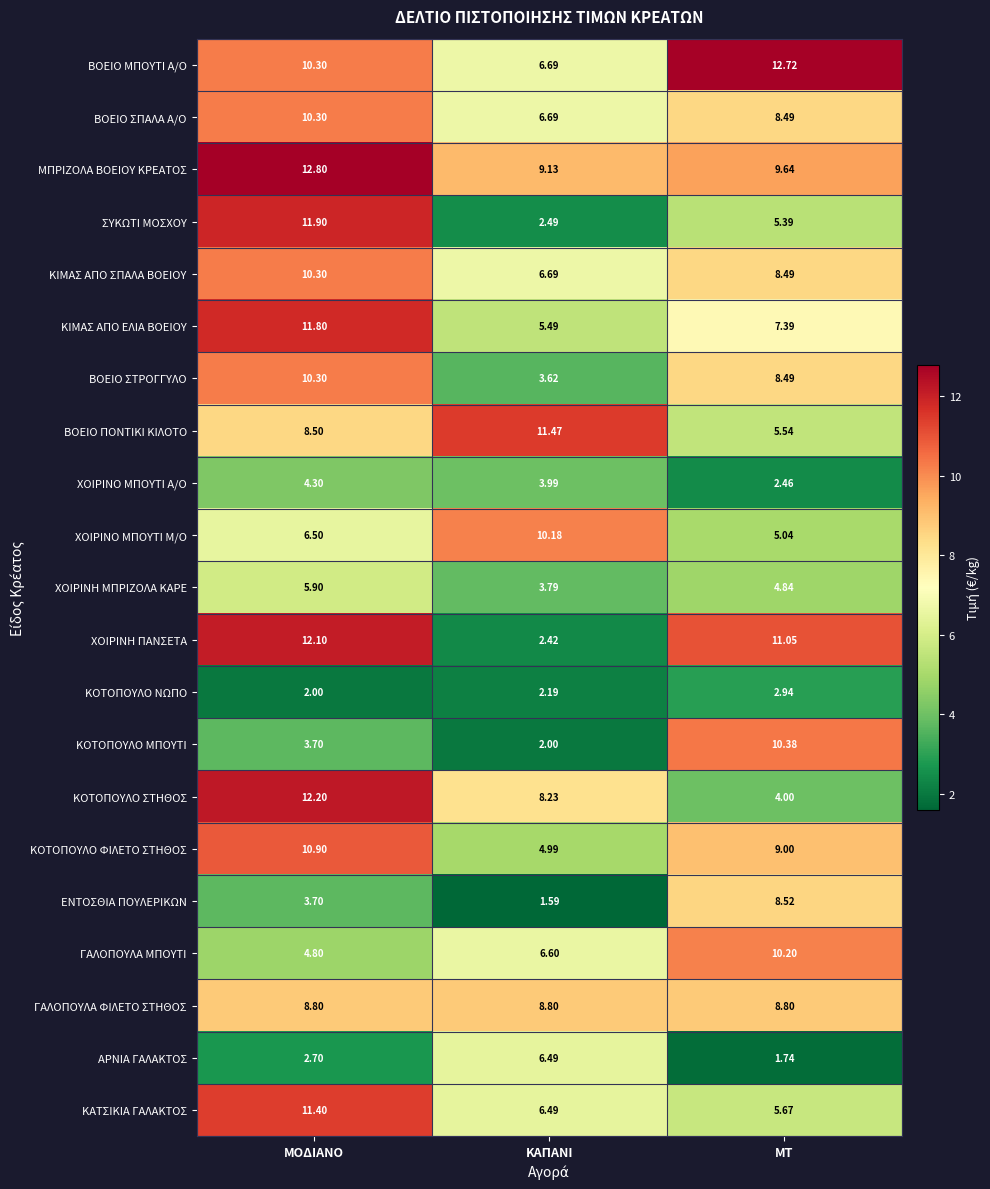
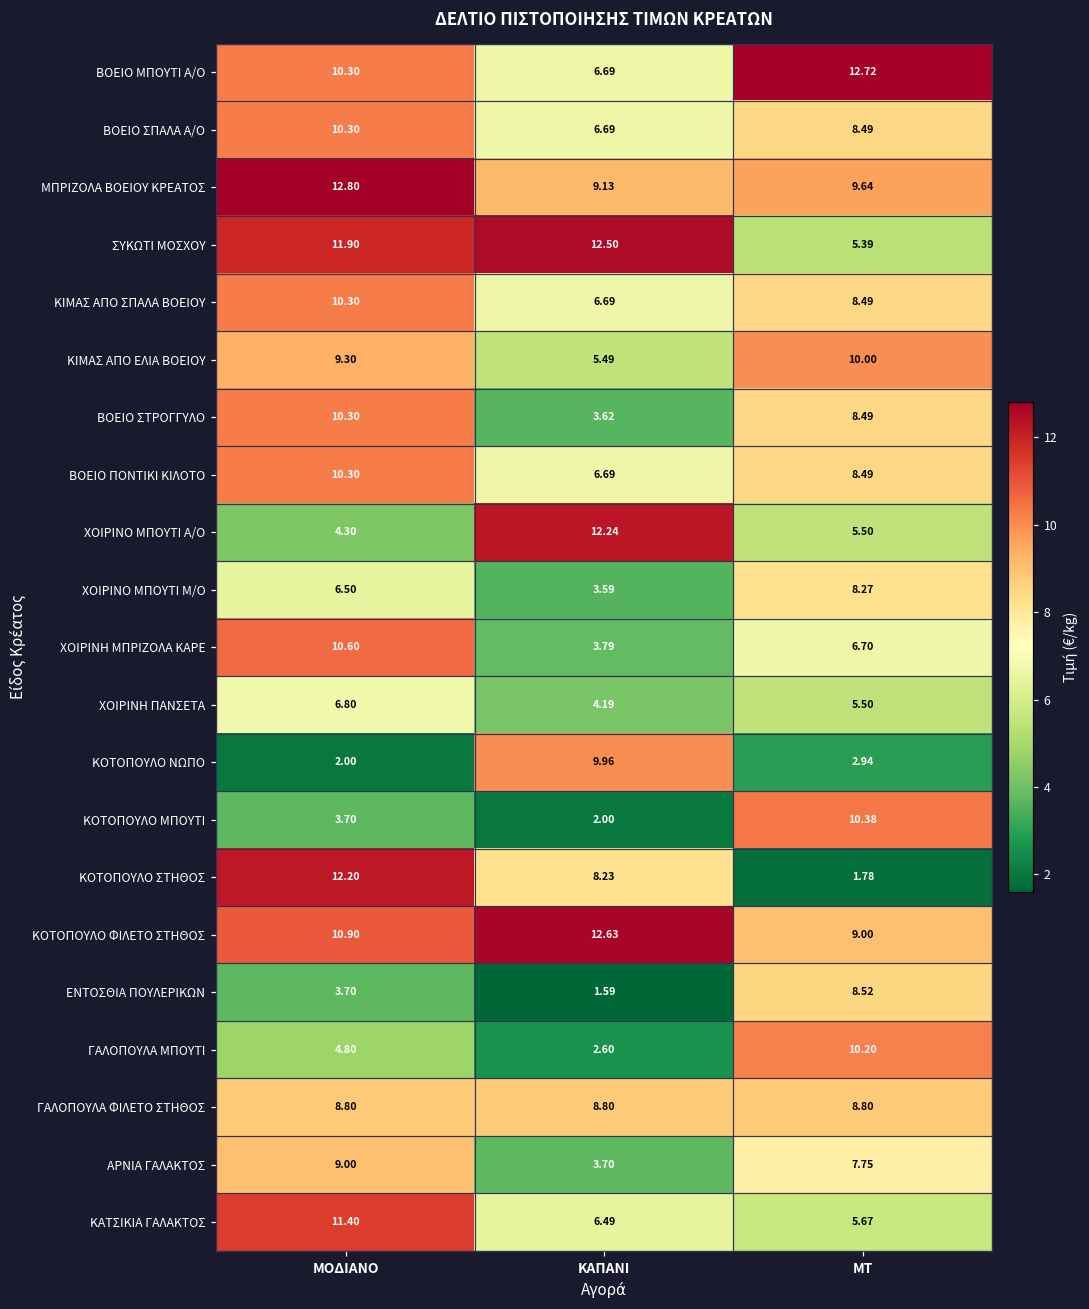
ΣΥΚΩΤΙ ΜΟΣΧΟΥ, ΚΑΠΑΝΙ: 2.49 -> 12.50
ΚΙΜΑΣ ΑΠO ΕΛΙΑ ΒΟΕΙΟΥ, ΜΟΔΙΑΝΟ: 11.80 -> 9.30
ΚΙΜΑΣ ΑΠO ΕΛΙΑ ΒΟΕΙΟΥ, ΜΤ: 7.39 -> 10.00
ΒΟΕΙΟ ΠΟΝΤΙΚΙ ΚΙΛΟΤΟ, ΜΟΔΙΑΝΟ: 8.50 -> 10.30
ΒΟΕΙΟ ΠΟΝΤΙΚΙ ΚΙΛΟΤΟ, ΚΑΠΑΝΙ: 11.47 -> 6.69
ΒΟΕΙΟ ΠΟΝΤΙΚΙ ΚΙΛΟΤΟ, ΜΤ: 5.54 -> 8.49
ΧΟΙΡΙΝΟ ΜΠΟΥΤΙ Α/Ο, ΚΑΠΑΝΙ: 3.99 -> 12.24
ΧΟΙΡΙΝΟ ΜΠΟΥΤΙ Α/Ο, ΜΤ: 2.46 -> 5.50
ΧΟΙΡΙΝΟ ΜΠΟΥΤΙ Μ/Ο, ΚΑΠΑΝΙ: 10.18 -> 3.59
ΧΟΙΡΙΝΟ ΜΠΟΥΤΙ Μ/Ο, ΜΤ: 5.04 -> 8.27
ΧΟΙΡΙΝΗ ΜΠΡΙΖΟΛΑ ΚΑΡΕ, ΜΟΔΙΑΝΟ: 5.90 -> 10.60
ΧΟΙΡΙΝΗ ΜΠΡΙΖΟΛΑ ΚΑΡΕ, ΜΤ: 4.84 -> 6.70
ΧΟΙΡΙΝΗ ΠΑΝΣΕΤΑ, ΜΟΔΙΑΝΟ: 12.10 -> 6.80
ΧΟΙΡΙΝΗ ΠΑΝΣΕΤΑ, ΚΑΠΑΝΙ: 2.42 -> 4.19
ΧΟΙΡΙΝΗ ΠΑΝΣΕΤΑ, ΜΤ: 11.05 -> 5.50
ΚΟΤΟΠΟΥΛΟ ΝΩΠΟ, ΚΑΠΑΝΙ: 2.19 -> 9.96
ΚΟΤΟΠΟΥΛΟ ΣΤΗΘΟΣ, ΜΤ: 4.00 -> 1.78
ΚΟΤΟΠΟΥΛΟ ΦΙΛΕΤΟ ΣΤΗΘΟΣ, ΚΑΠΑΝΙ: 4.99 -> 12.63
ΓΑΛΟΠΟΥΛΑ ΜΠΟΥΤΙ, ΚΑΠΑΝΙ: 6.60 -> 2.60
ΑΡΝΙΑ ΓΑΛΑΚΤΟΣ, ΜΟΔΙΑΝΟ: 2.70 -> 9.00
ΑΡΝΙΑ ΓΑΛΑΚΤΟΣ, ΚΑΠΑΝΙ: 6.49 -> 3.70
ΑΡΝΙΑ ΓΑΛΑΚΤΟΣ, ΜΤ: 1.74 -> 7.75
